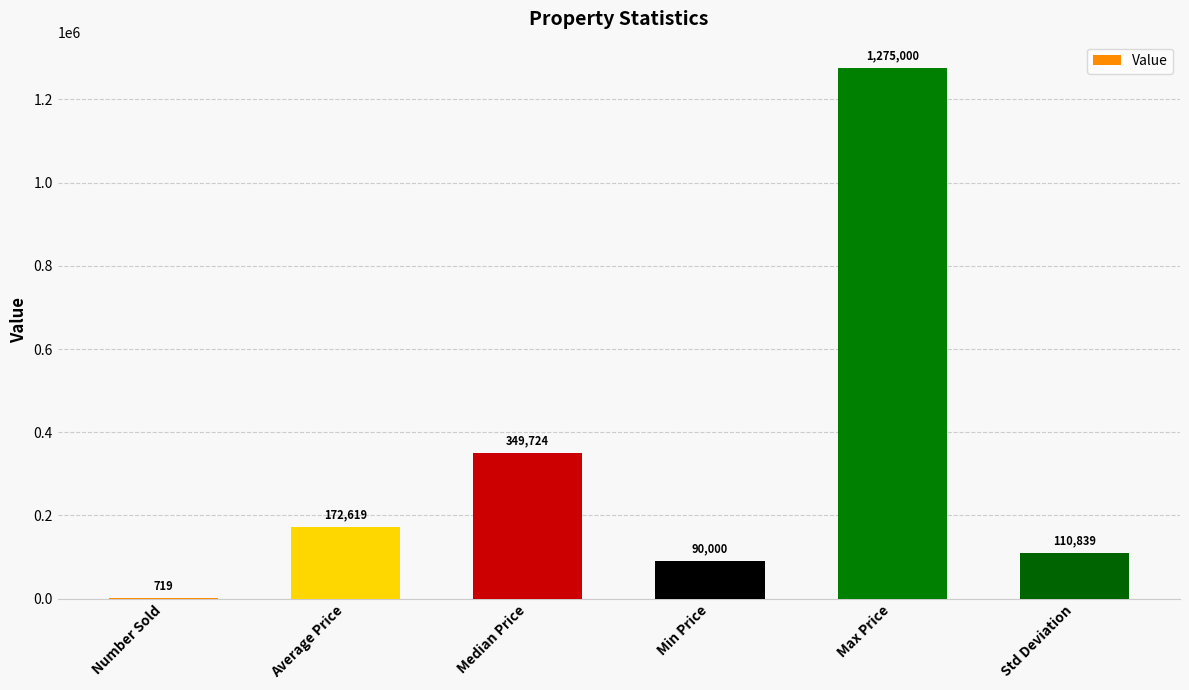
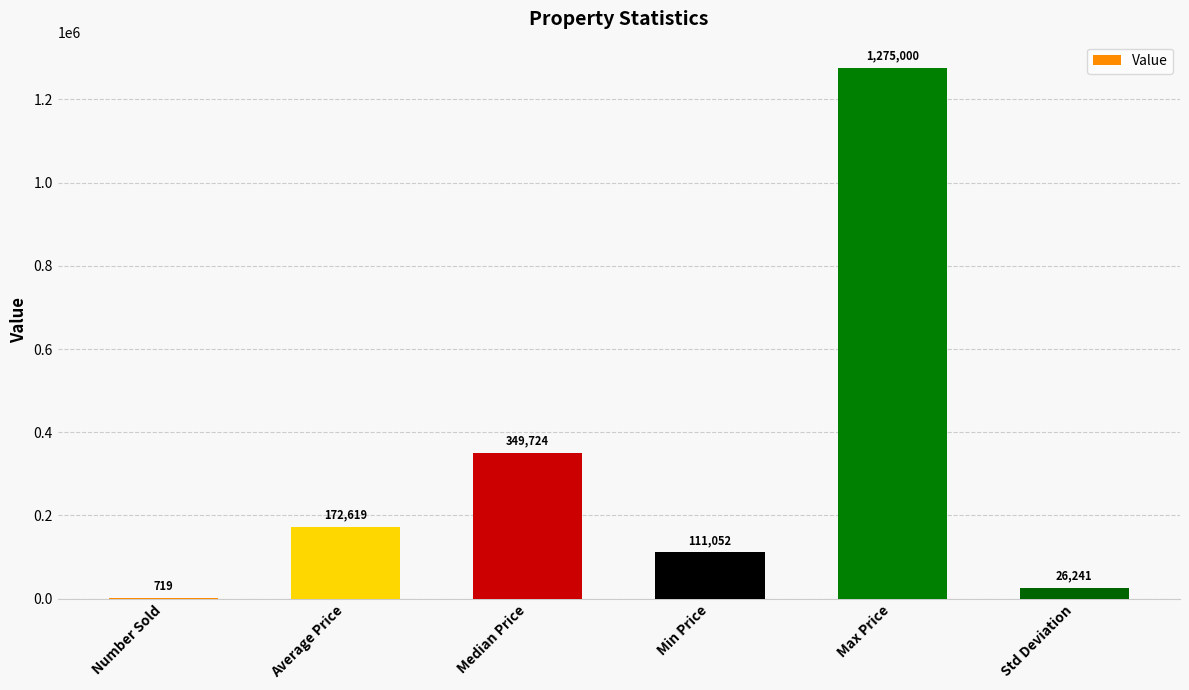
Min Price: 90,000 -> 111,052
Std Deviation: 110,839 -> 26,241
